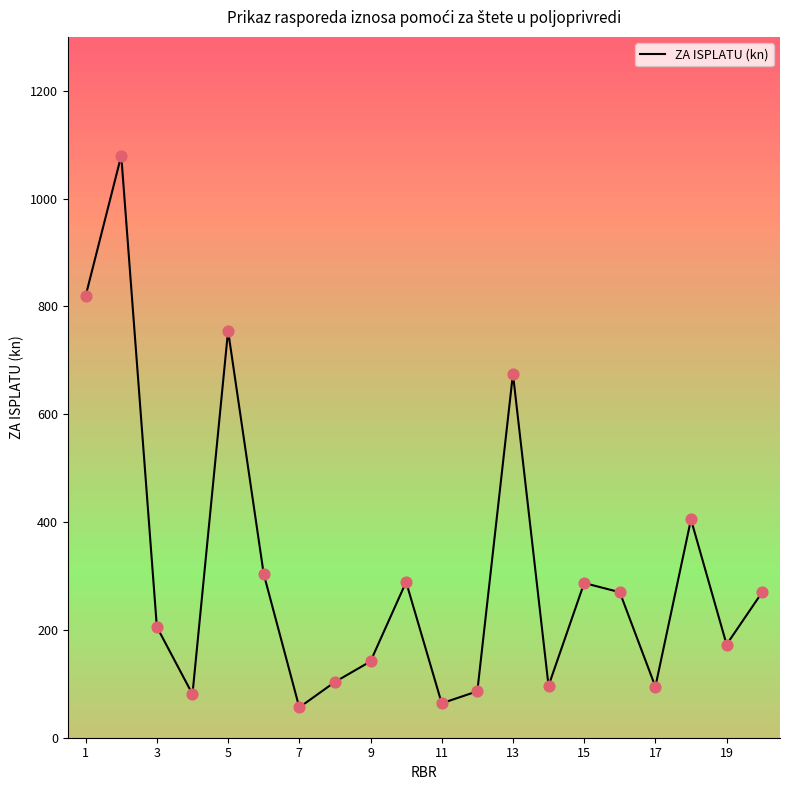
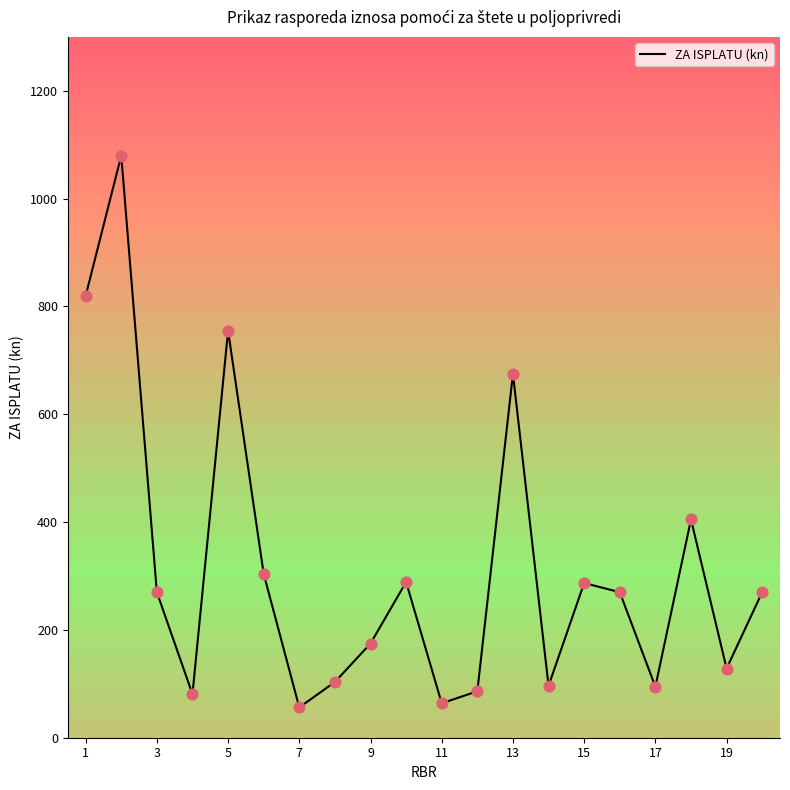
3: 210 -> 270
9: 140 -> 170
19: 170 -> 130
